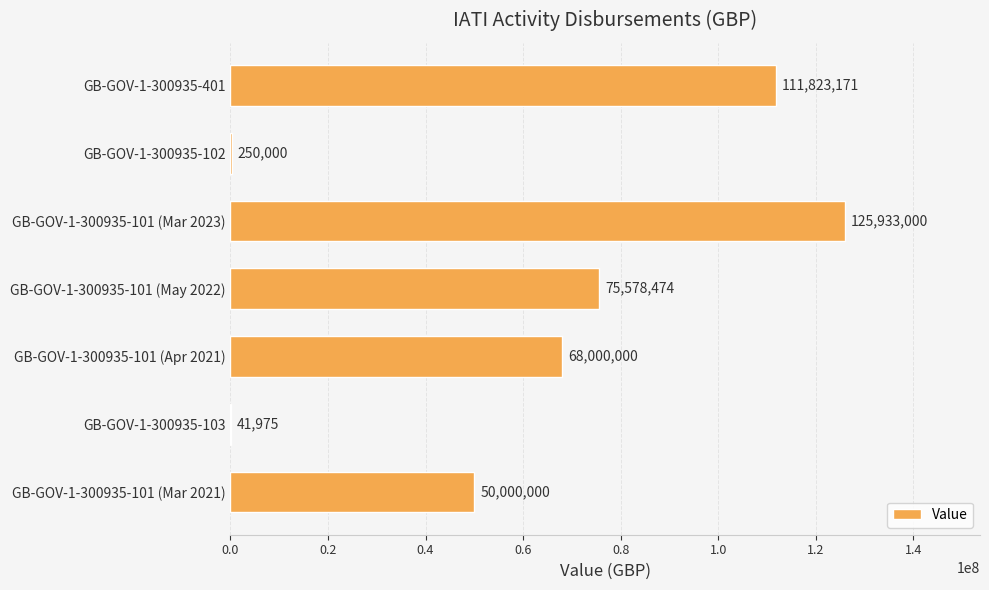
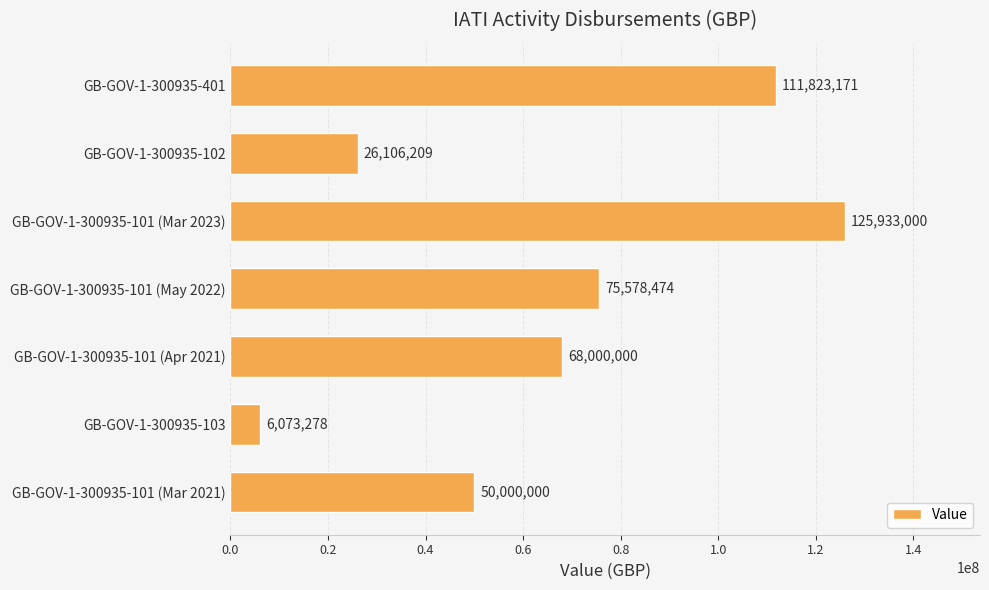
GB-GOV-1-300935-102: 250,000 -> 26,106,209
GB-GOV-1-300935-103: 41,975 -> 6,073,278
